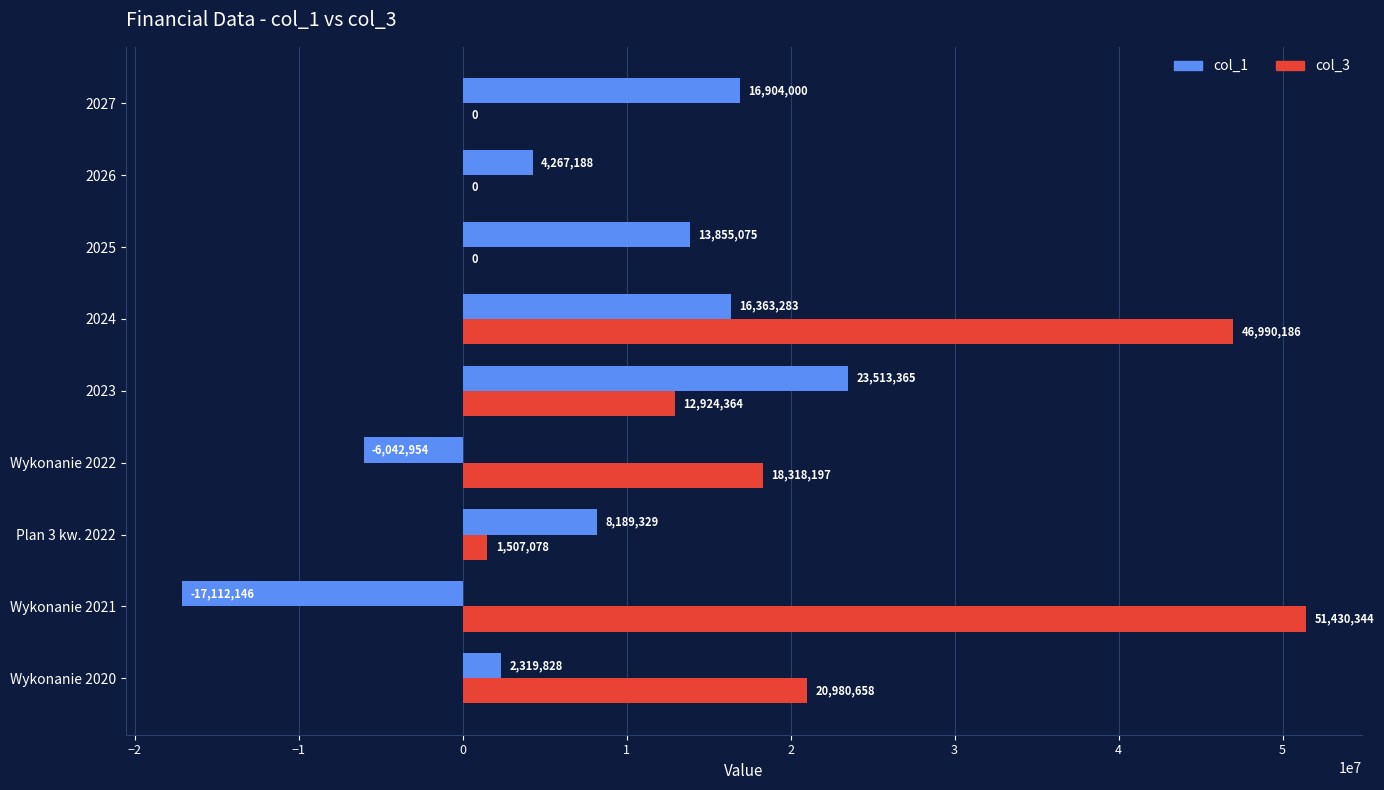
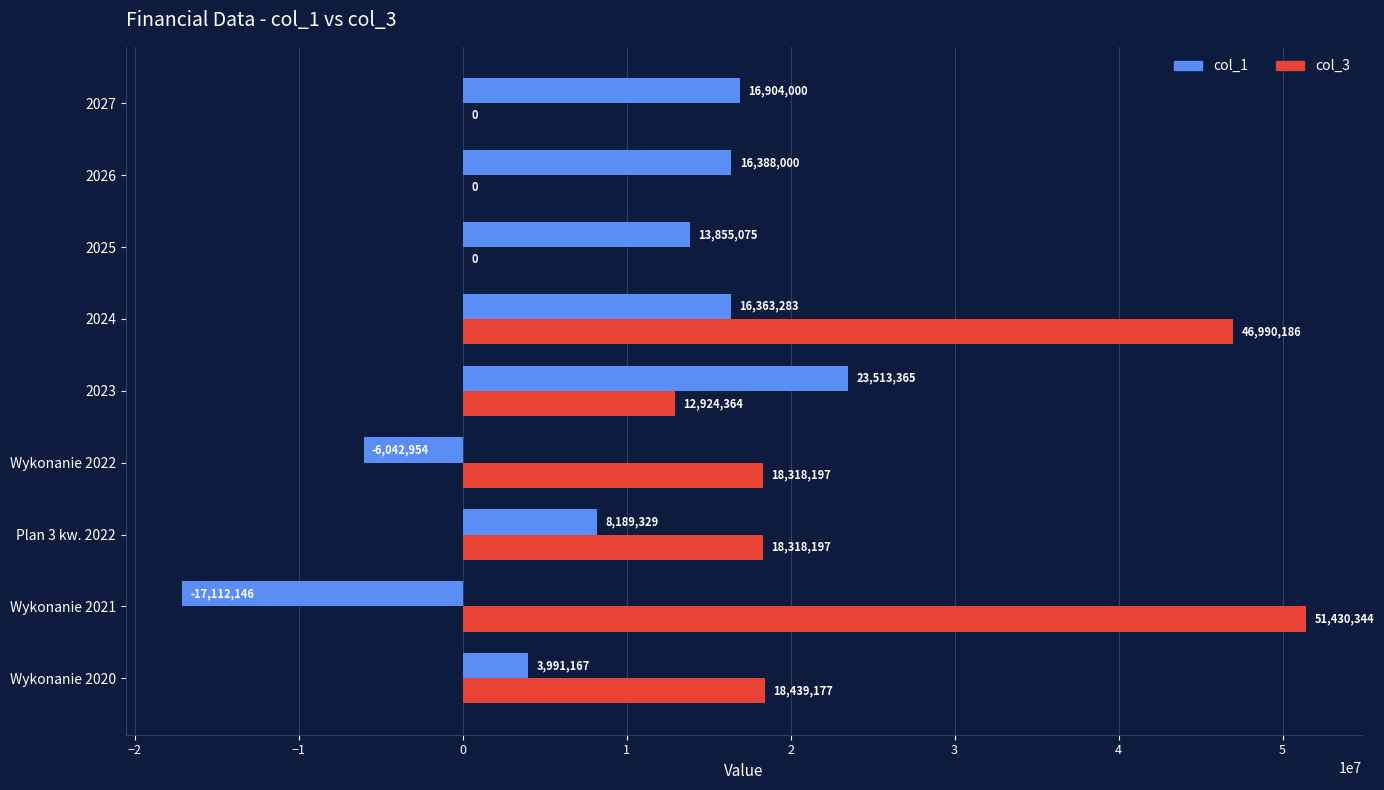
col_1, 2026: 4,267,188 -> 16,388,000
col_3, Plan 3 kw. 2022: 1,507,078 -> 18,318,197
col_1, Wykonanie 2020: 2,319,828 -> 3,991,167
col_3, Wykonanie 2020: 20,980,658 -> 18,439,177
